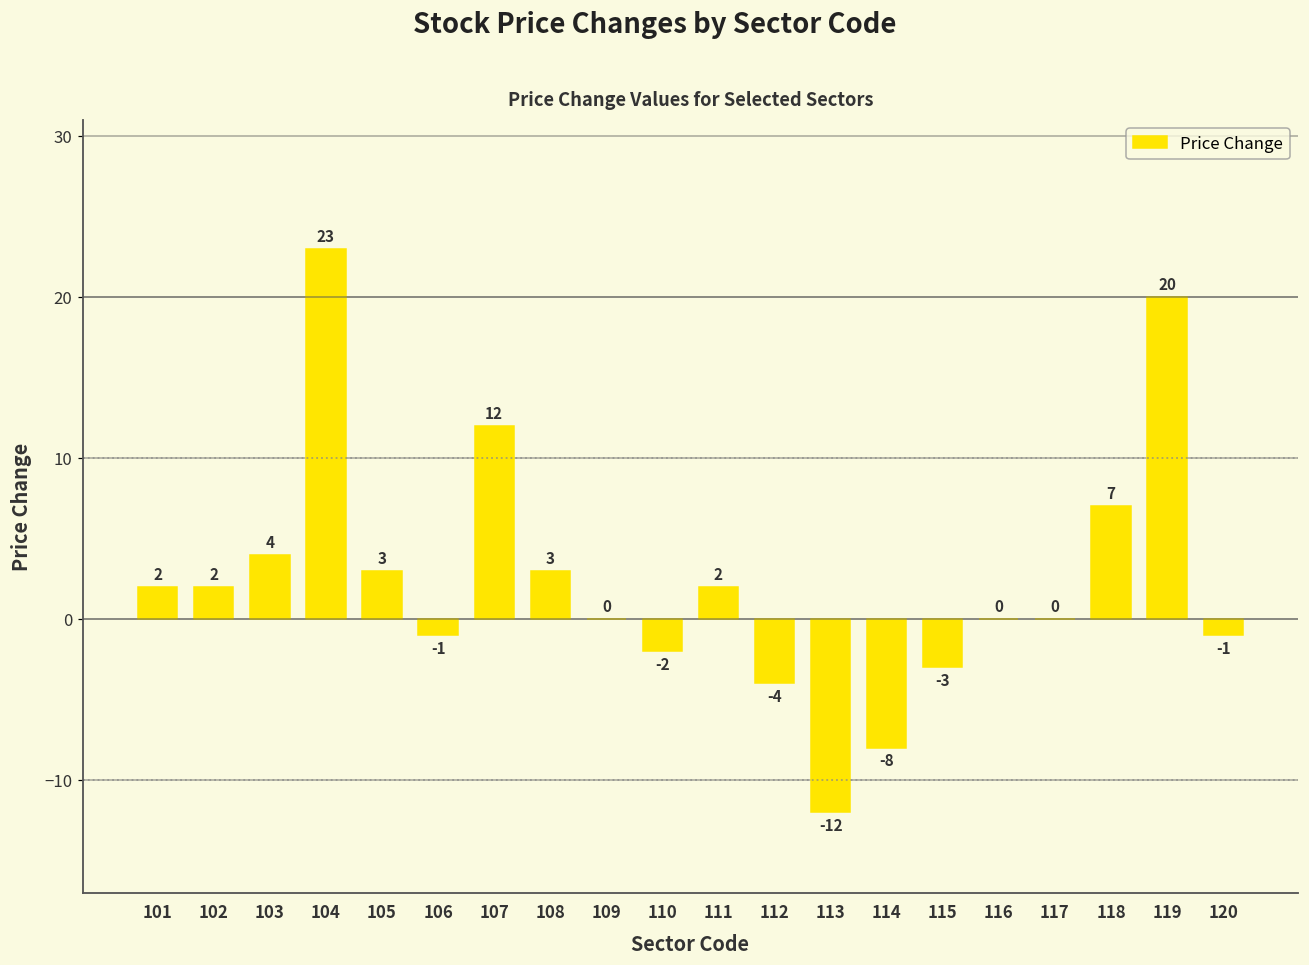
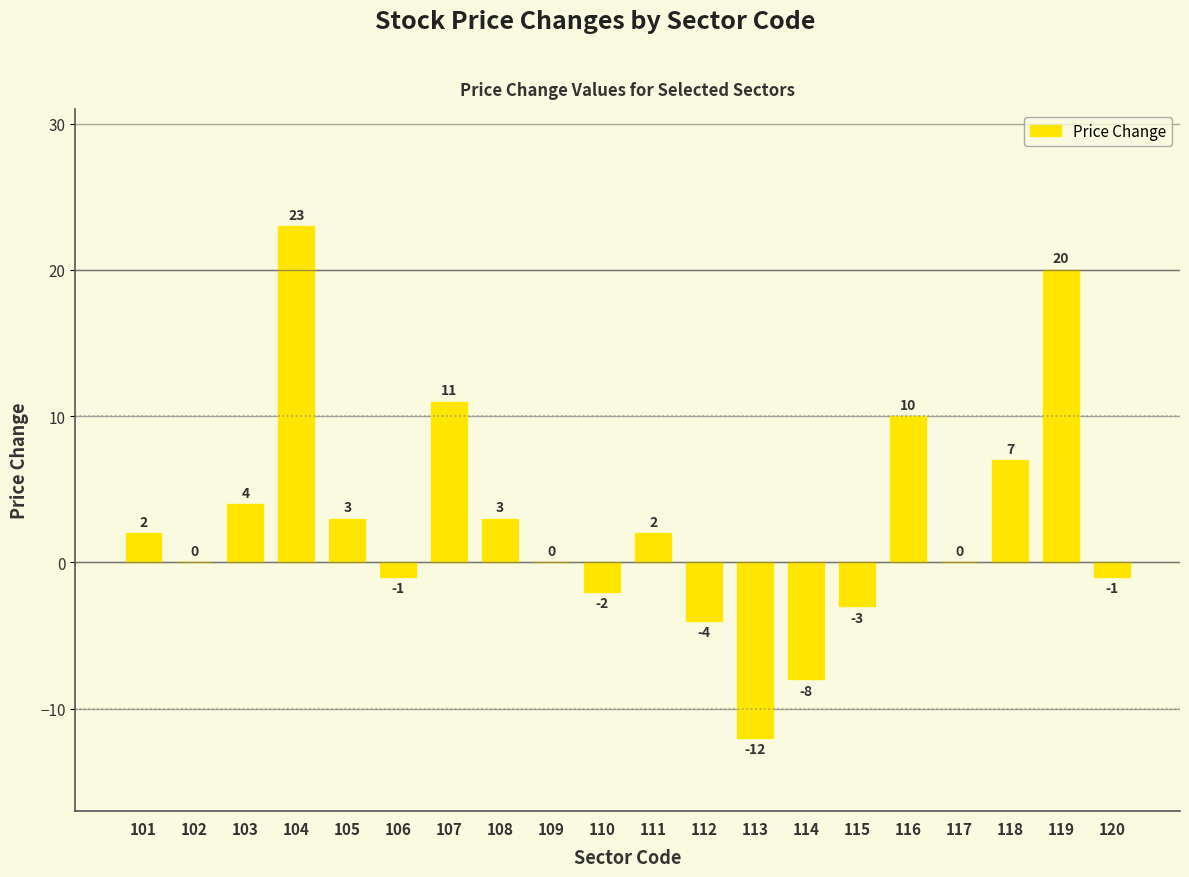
102: 2 -> 0
107: 12 -> 11
116: 0 -> 10
